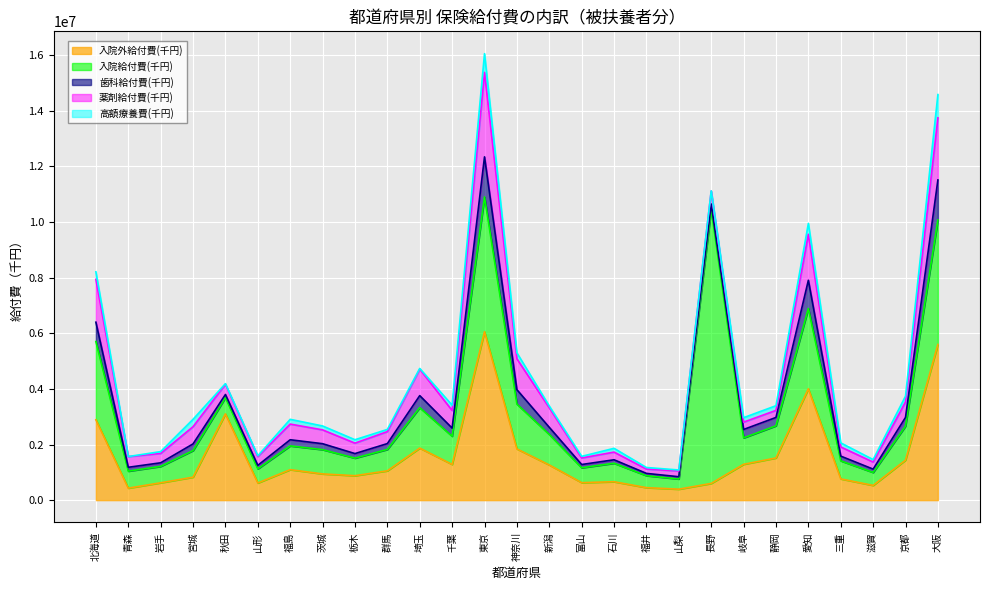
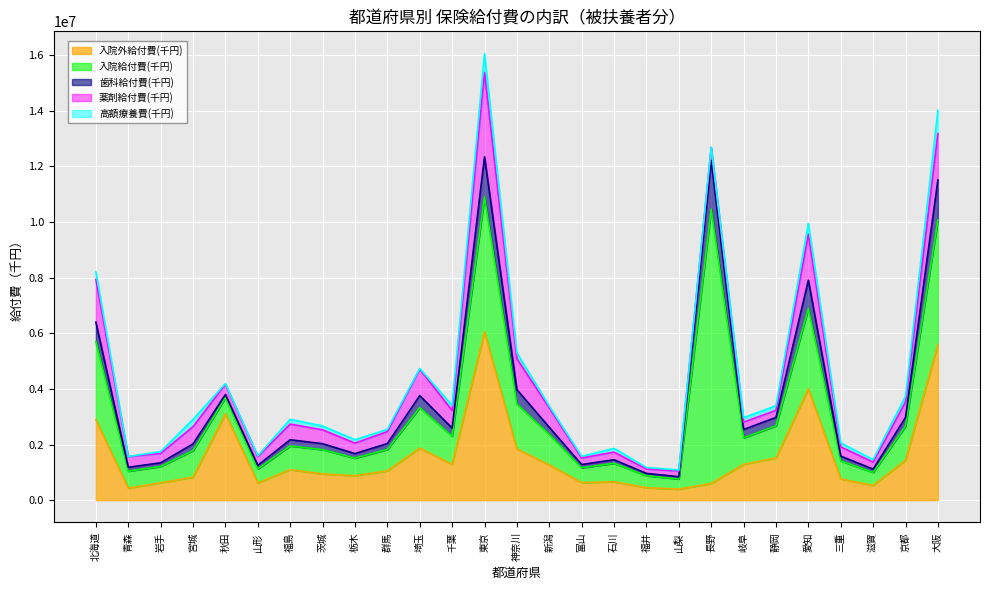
歯科給付費(千円), 長野: 200000 -> 1800000
薬剤給付費(千円), 大阪: 2200000 -> 1700000
